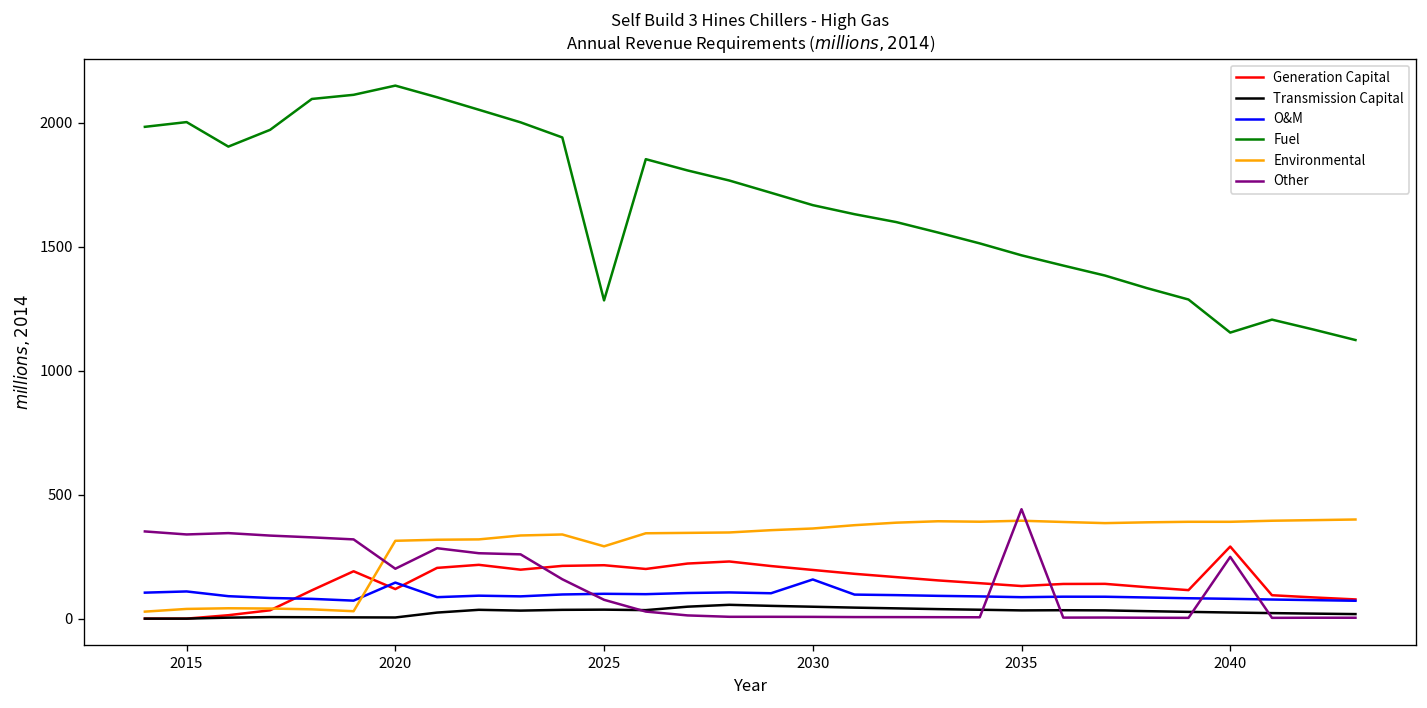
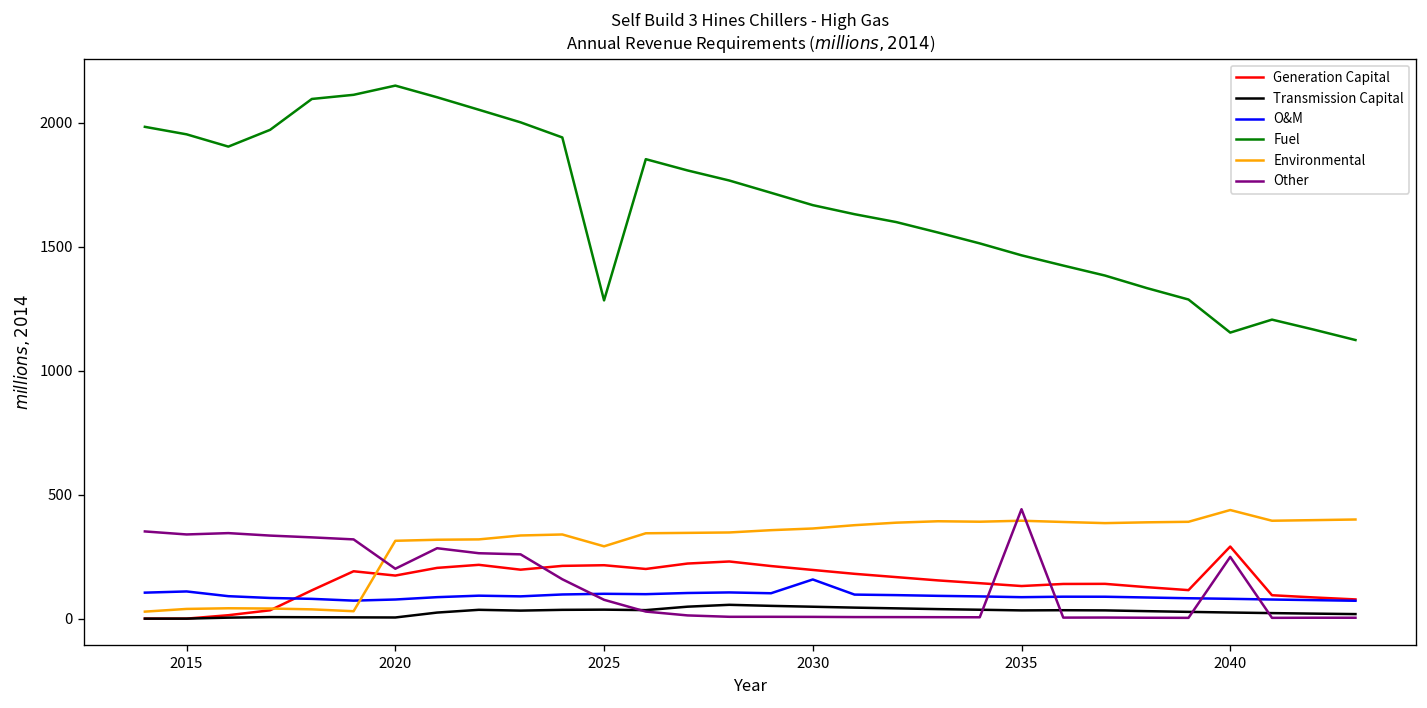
Fuel, 2015: 2000 -> 1950
Generation Capital, 2020: 120 -> 170
O&M, 2020: 150 -> 80
Environmental, 2040: 390 -> 440
